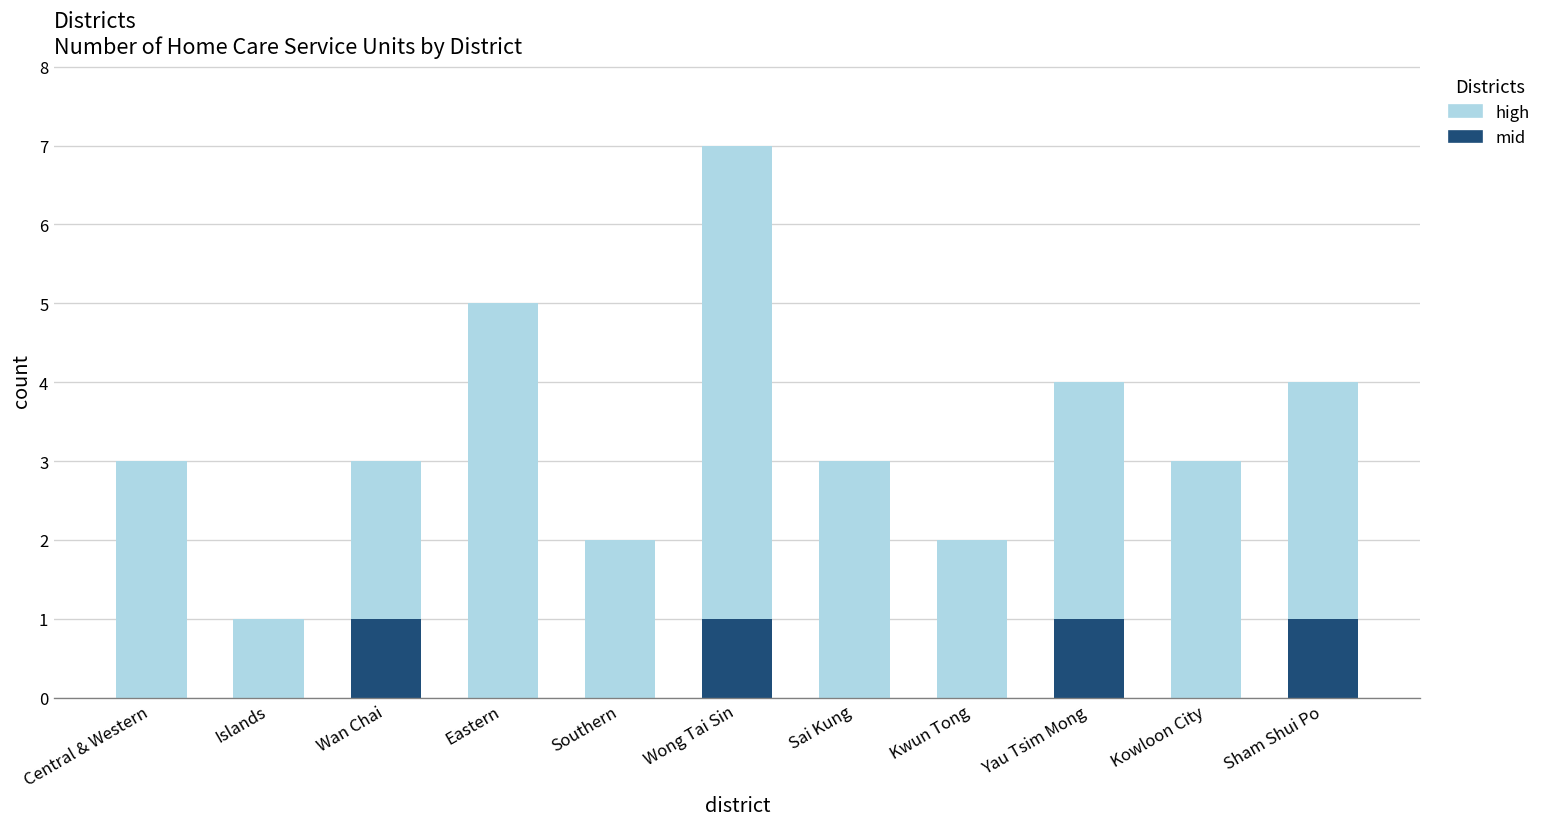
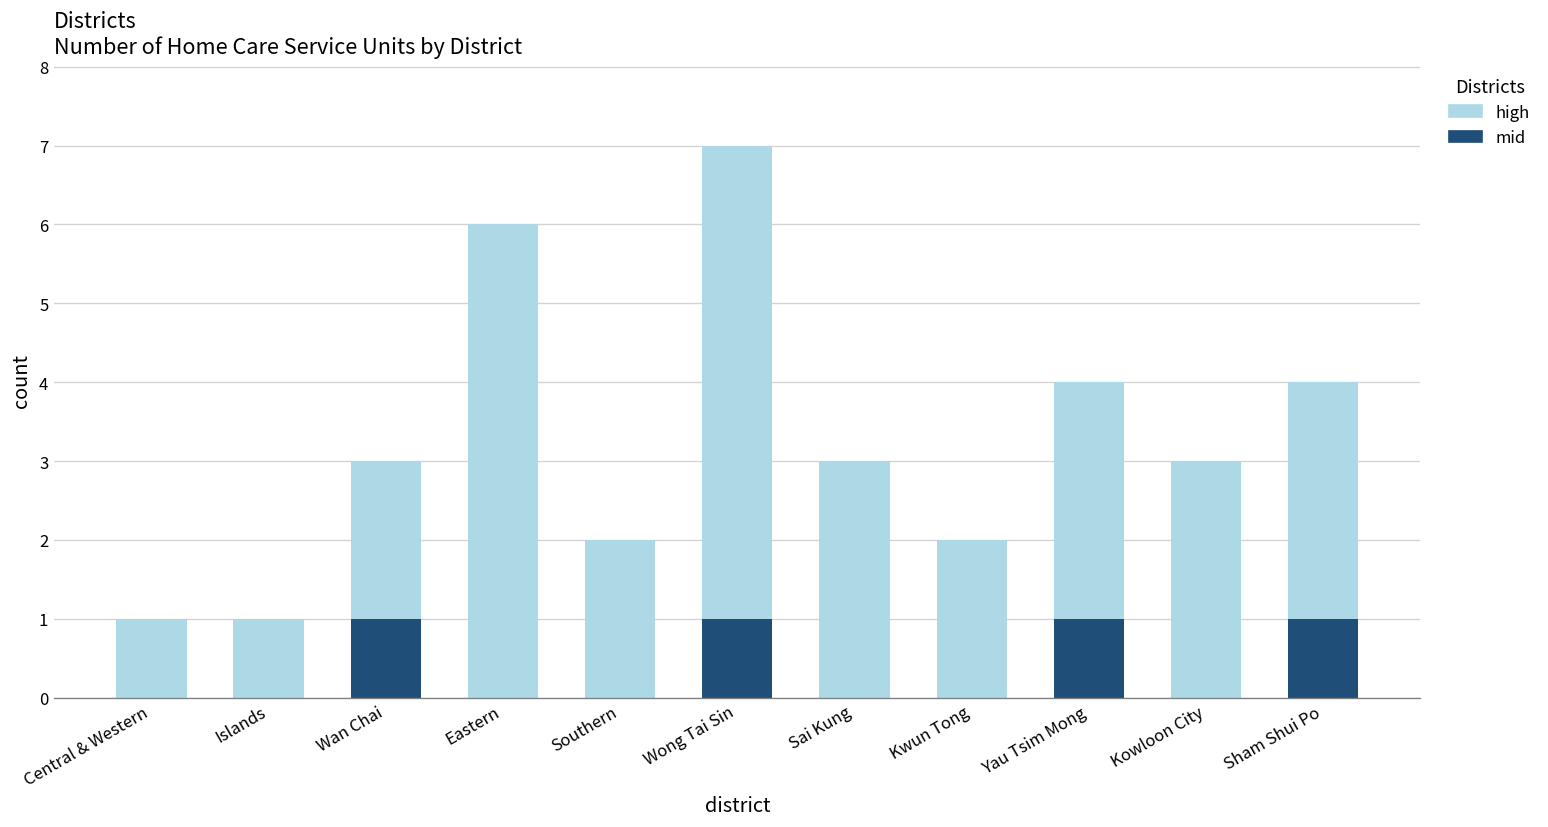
high, Central & Western: 3 -> 1
high, Eastern: 5 -> 6
